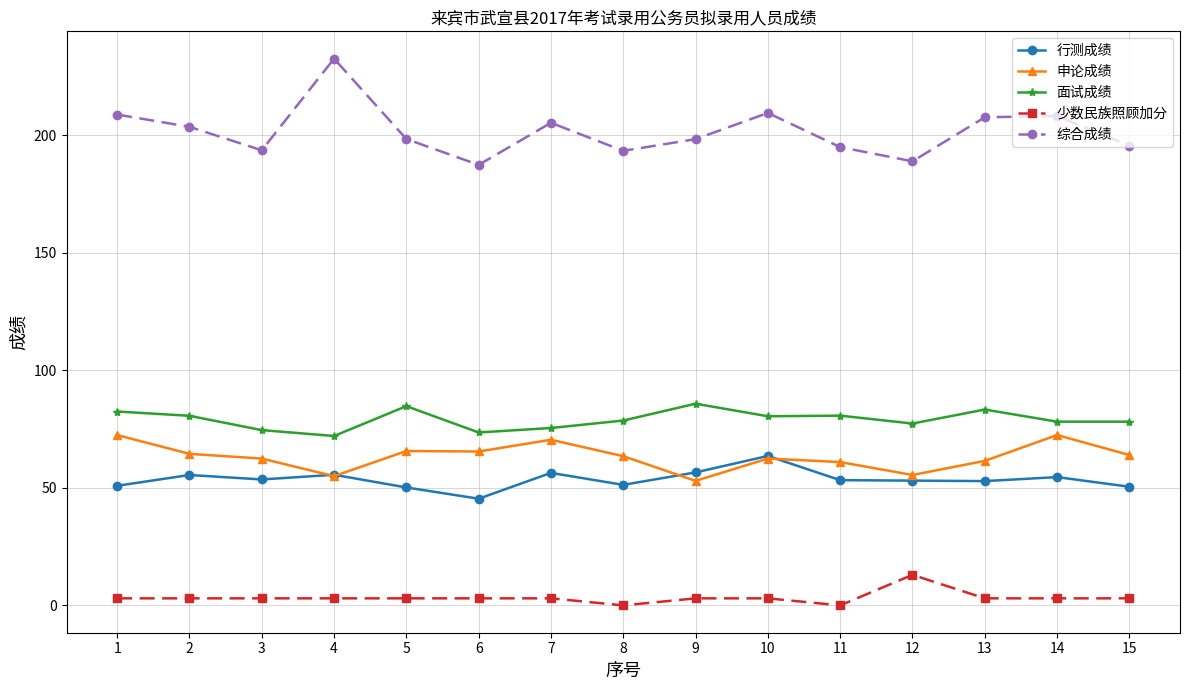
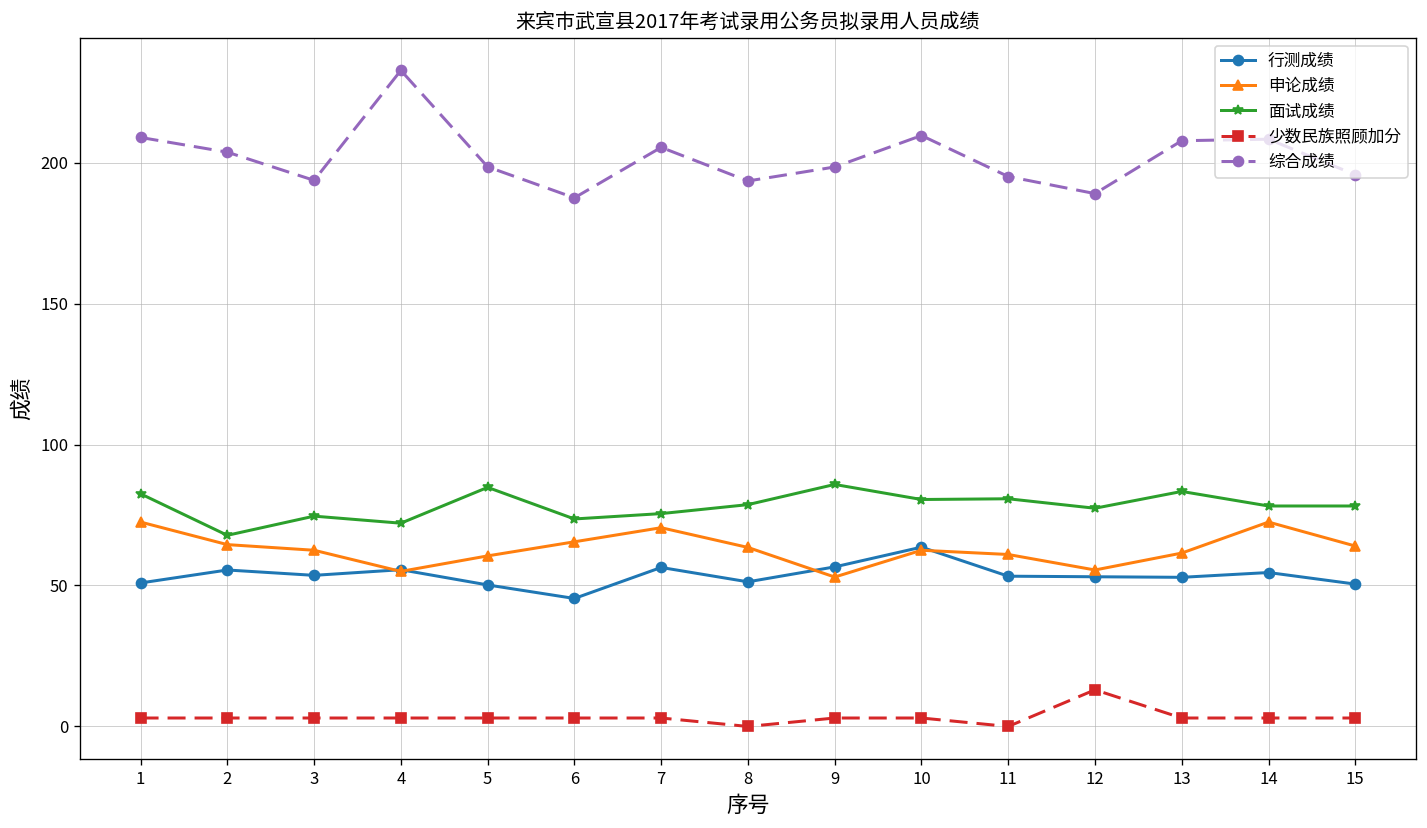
面试成绩, 2: 81 -> 68
申论成绩, 5: 66 -> 61
